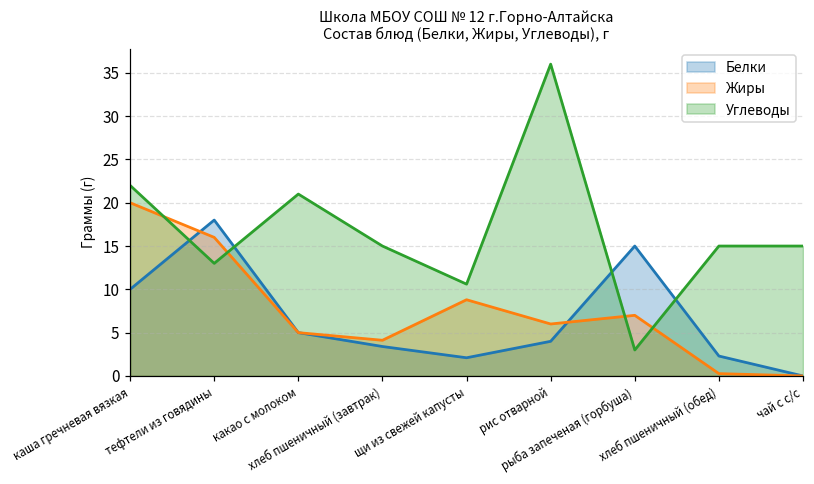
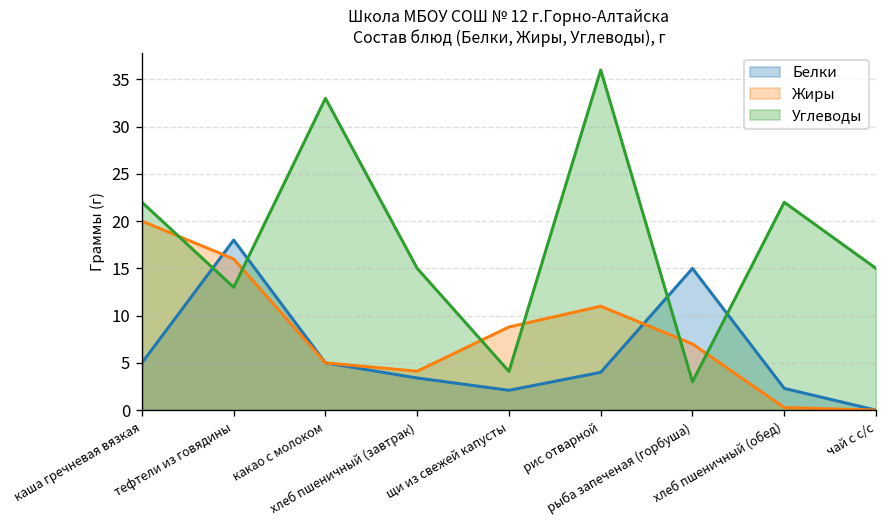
Белки, каша гречневая вязкая: 10 -> 5
Углеводы, какао с молоком: 21 -> 33
Углеводы, щи из свежей капусты: 11 -> 4
Жиры, рис отварной: 6 -> 11
Углеводы, хлеб пшеничный (обед): 15 -> 22
